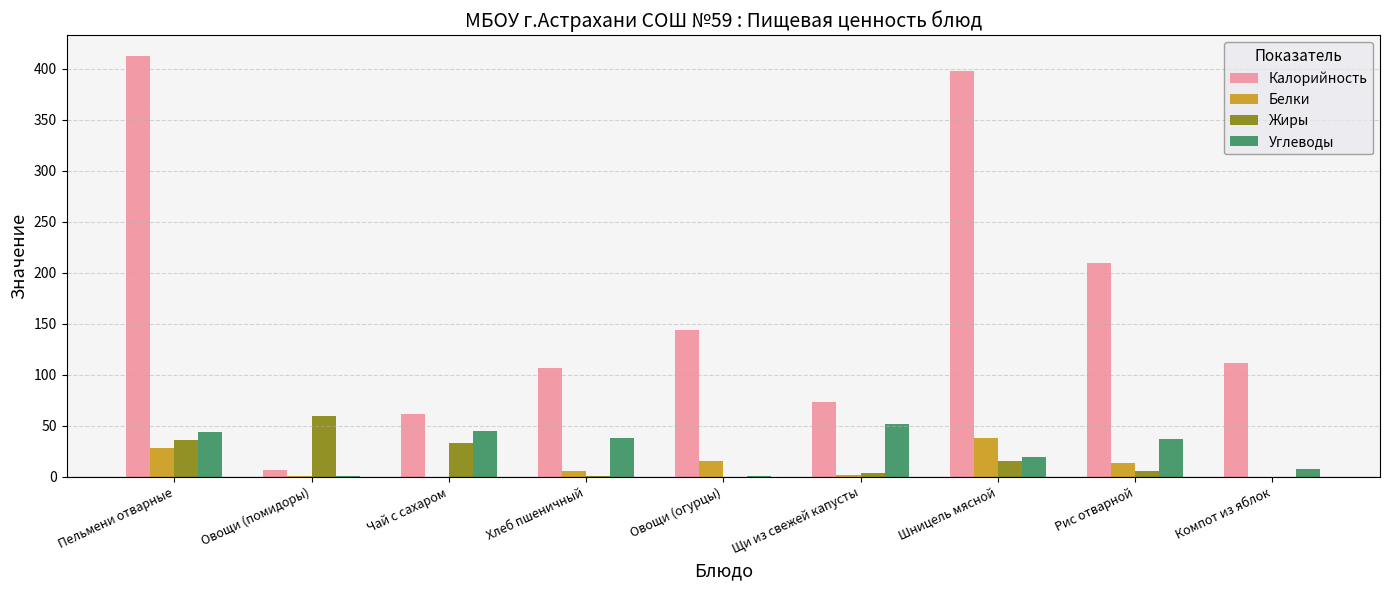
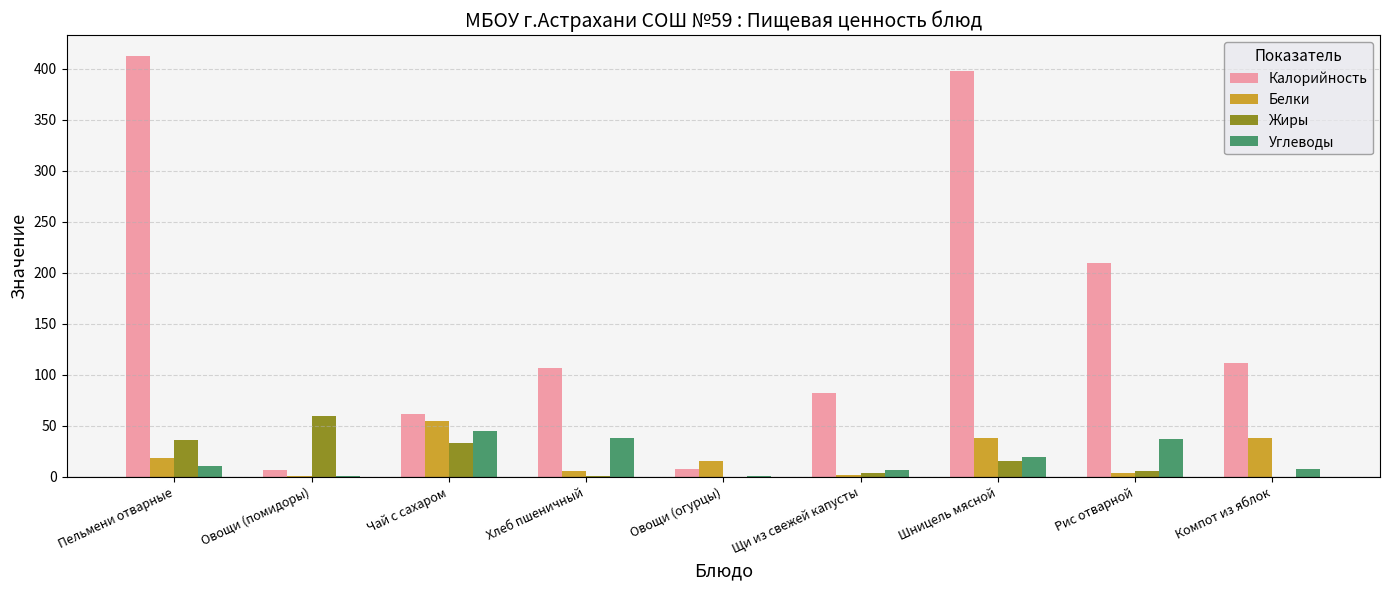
Белки, Пельмени отварные: 28 -> 18
Углеводы, Пельмени отварные: 44 -> 10
Белки, Чай с сахаром: 0 -> 54
Калорийность, Овощи (огурцы): 144 -> 7
Калорийность, Щи из свежей капусты: 73 -> 82
Углеводы, Щи из свежей капусты: 52 -> 6
Белки, Рис отварной: 14 -> 4
Белки, Компот из яблок: 0 -> 38
